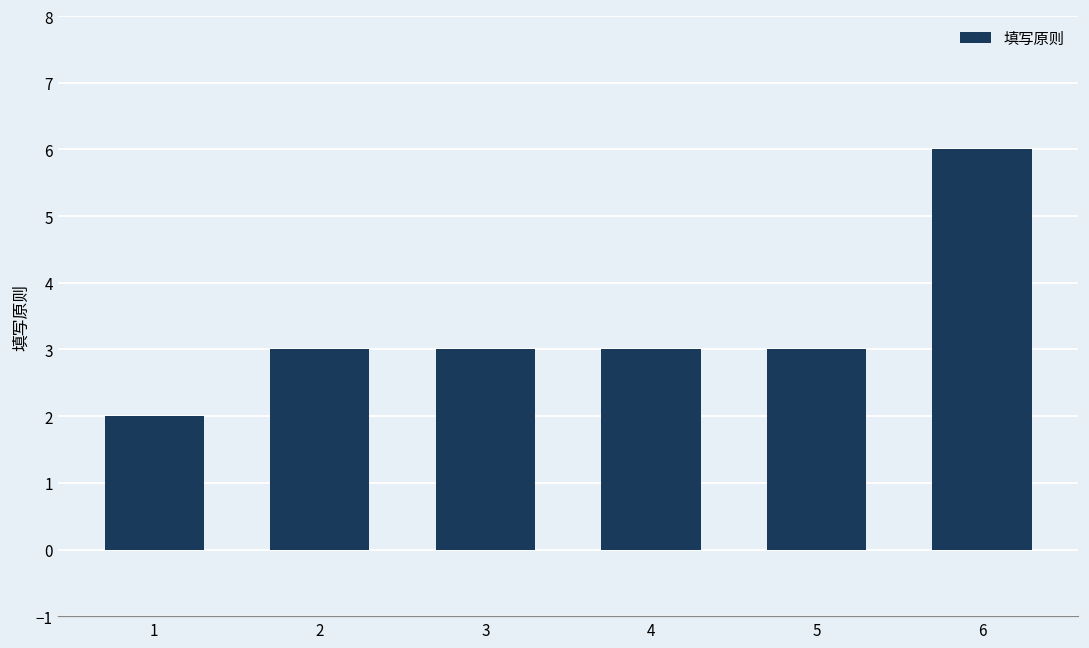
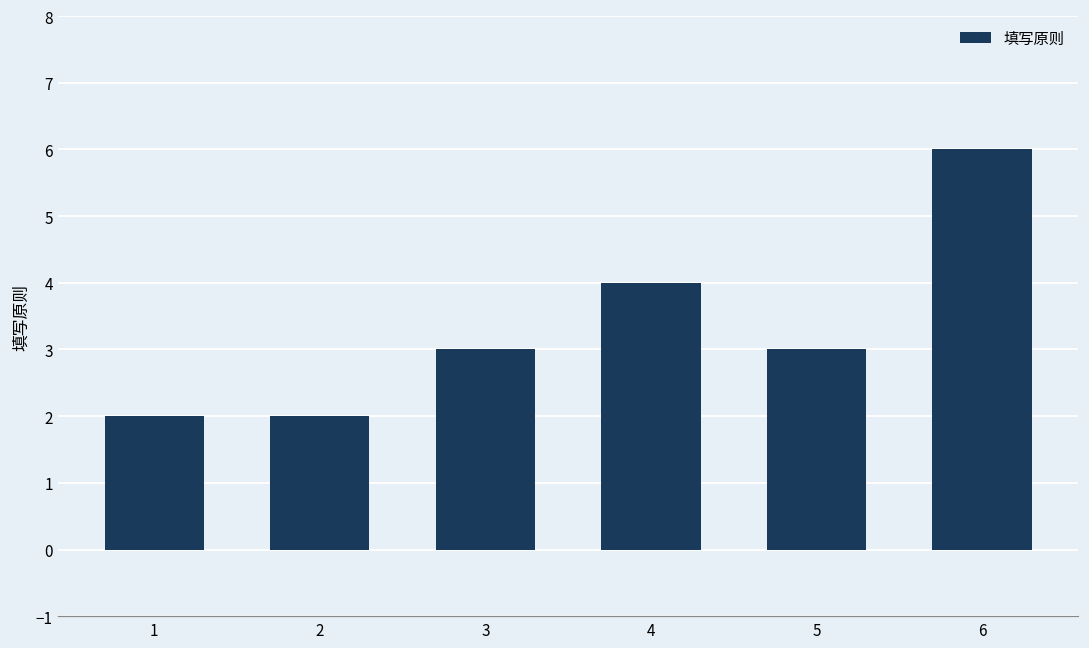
2: 3 -> 2
4: 3 -> 4
